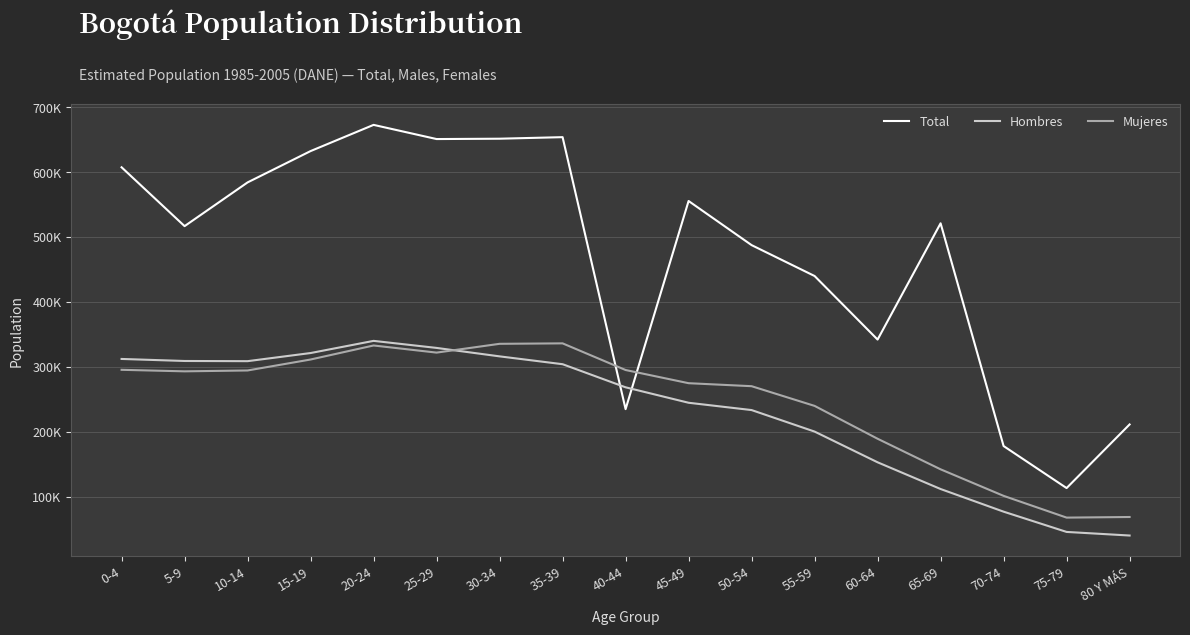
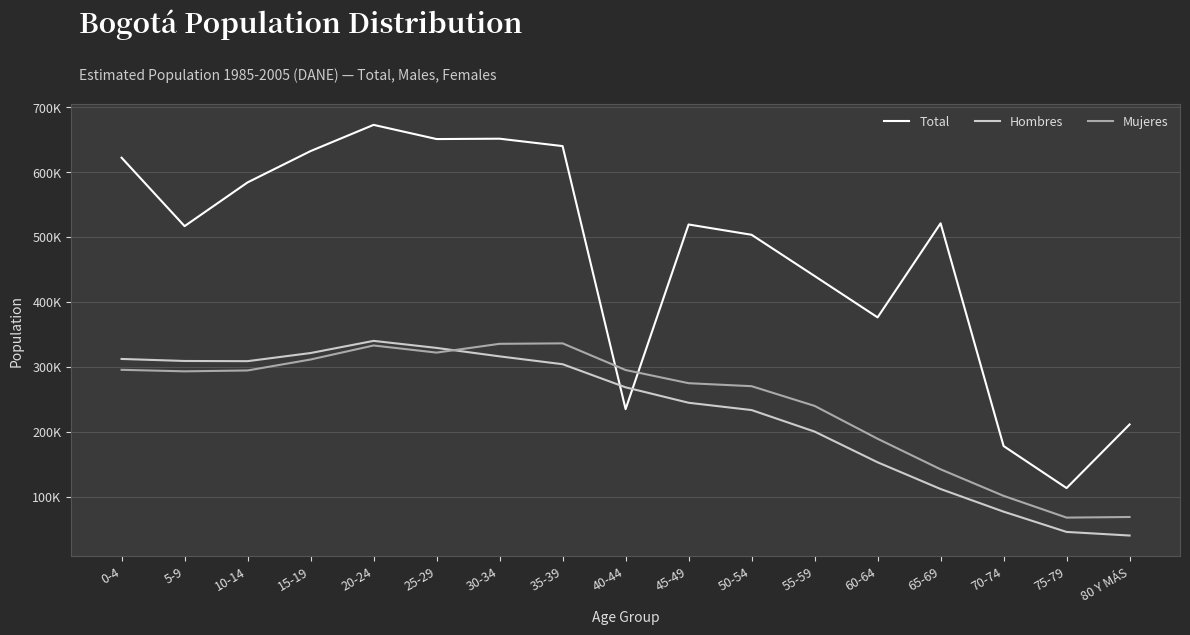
Total, 0-4: 610000 -> 620000
Total, 35-39: 650000 -> 640000
Total, 45-49: 560000 -> 520000
Total, 50-54: 490000 -> 500000
Total, 60-64: 340000 -> 380000
